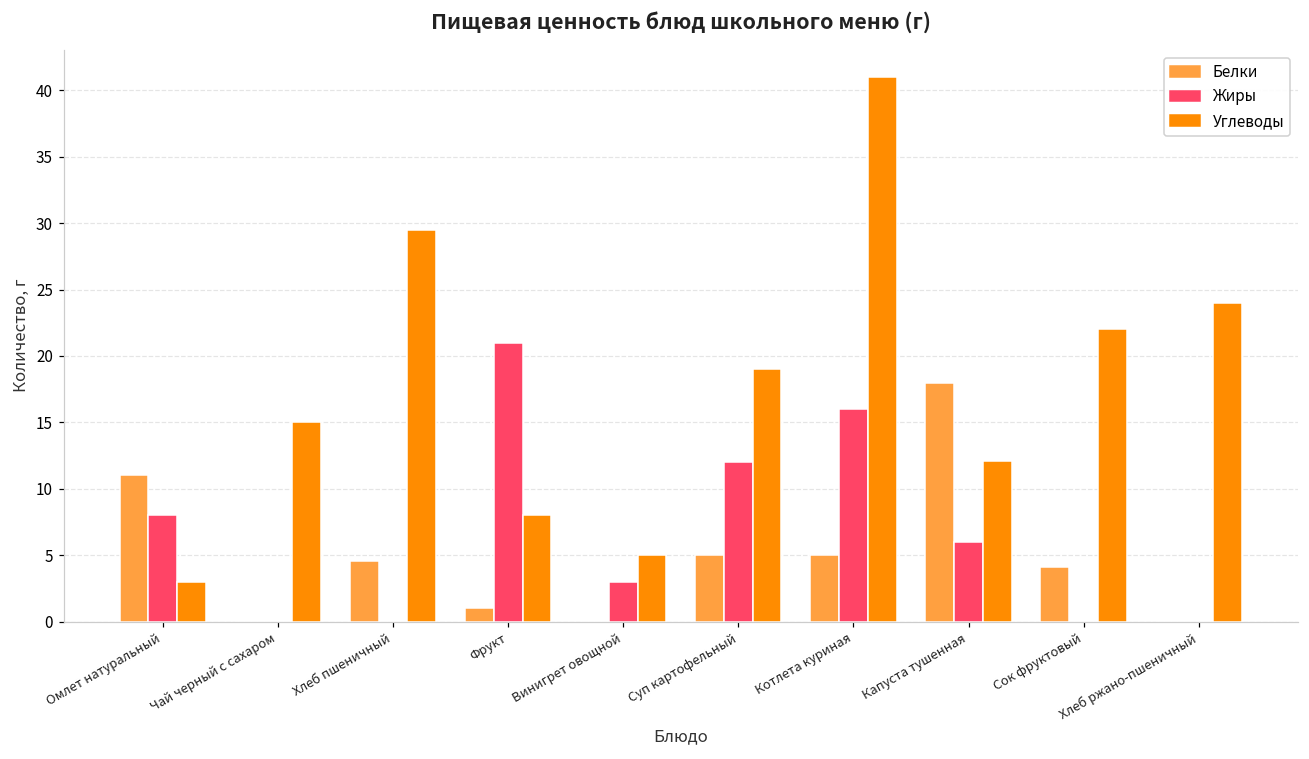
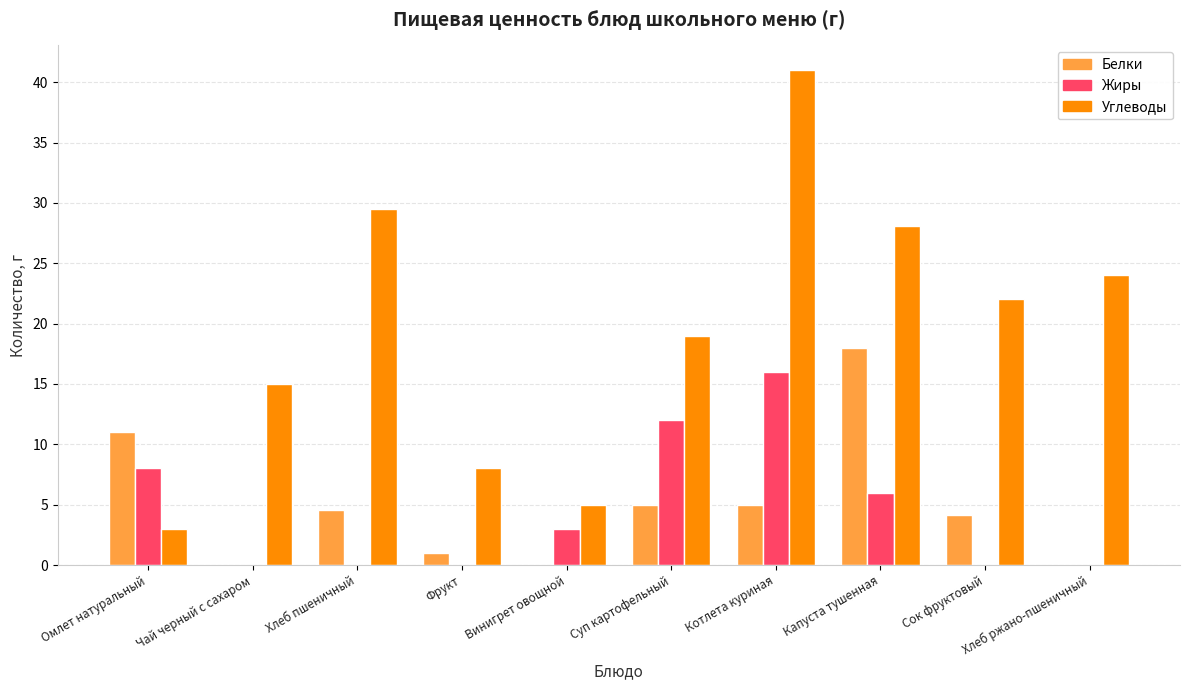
Жиры, Фрукт: 21 -> 0
Углеводы, Капуста тушенная: 12.1 -> 28.1
